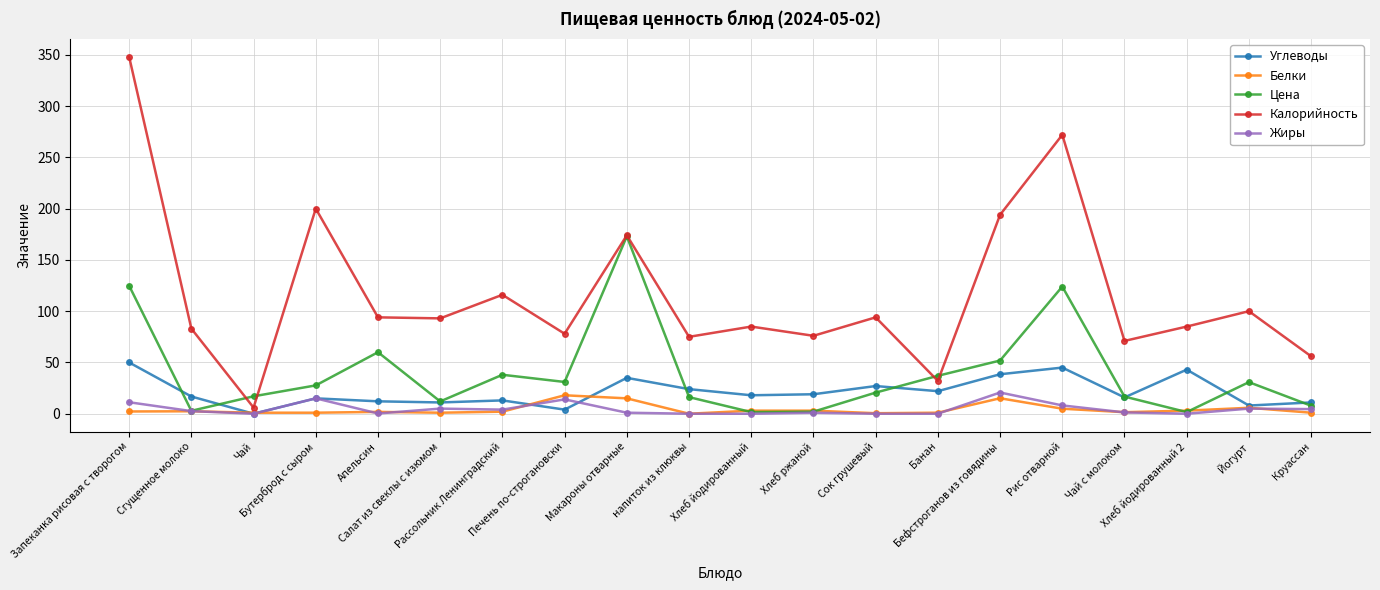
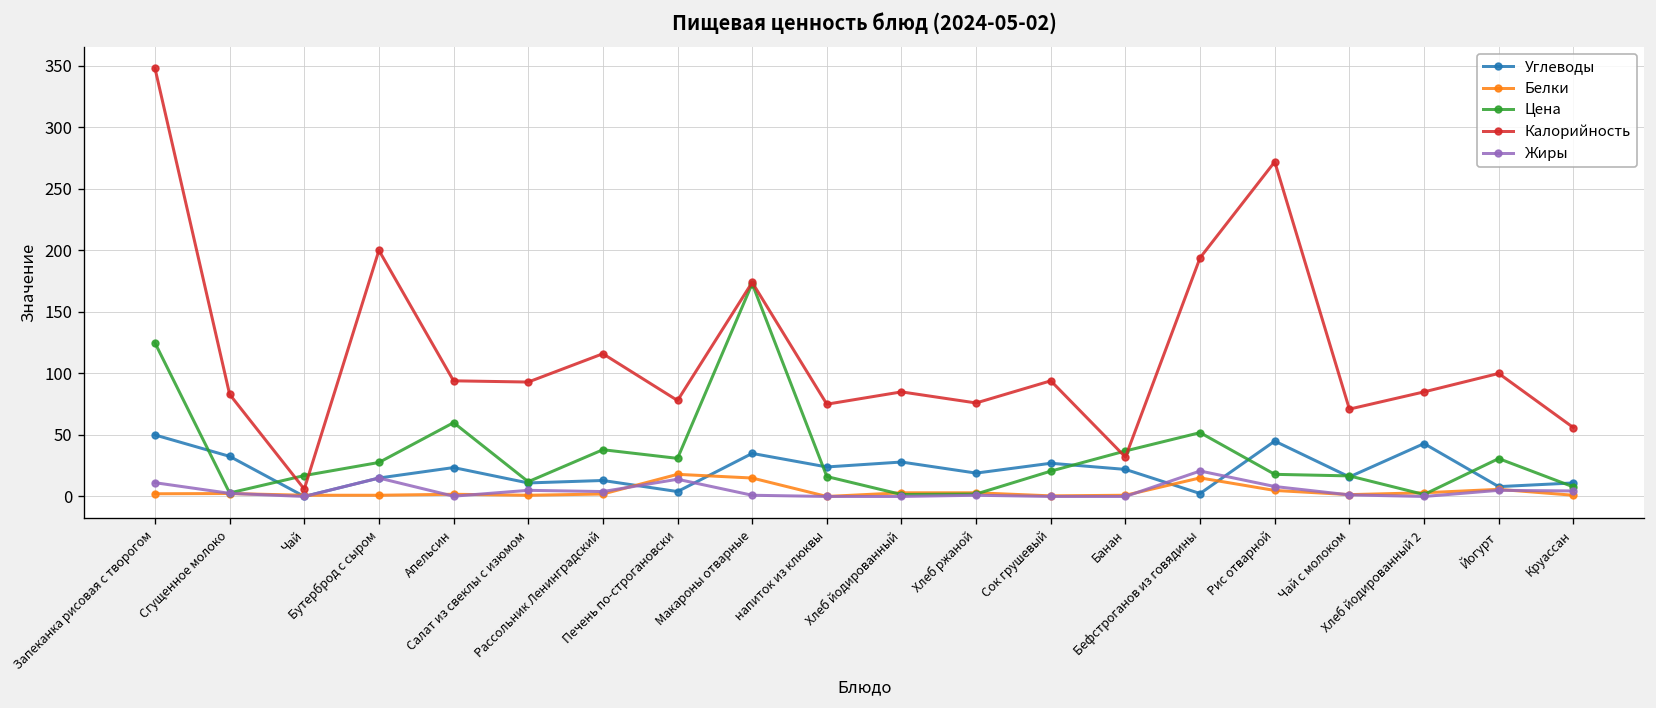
Углеводы, Сгущенное молоко: 17 -> 33
Углеводы, Апельсин: 12 -> 24
Углеводы, Хлеб йодированный: 18 -> 28
Углеводы, Бефстроганов из говядины: 39 -> 2
Цена, Рис отварной: 124 -> 18
